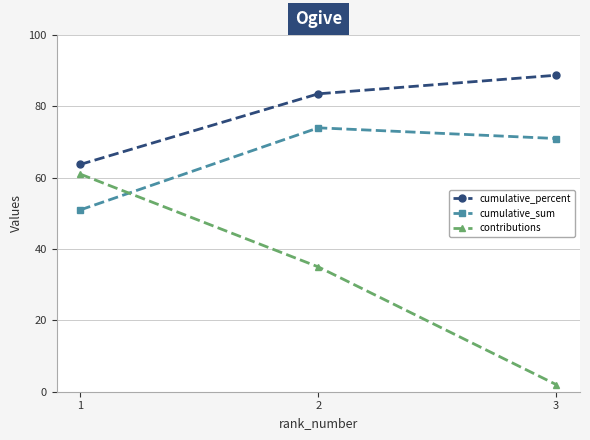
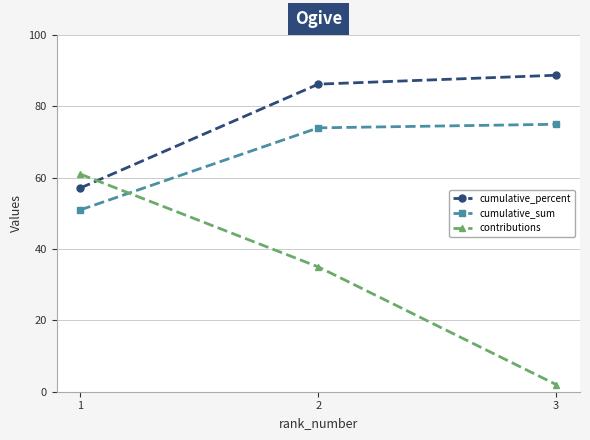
cumulative_percent, 1: 64 -> 57
cumulative_percent, 2: 84 -> 86
cumulative_sum, 3: 71 -> 75
